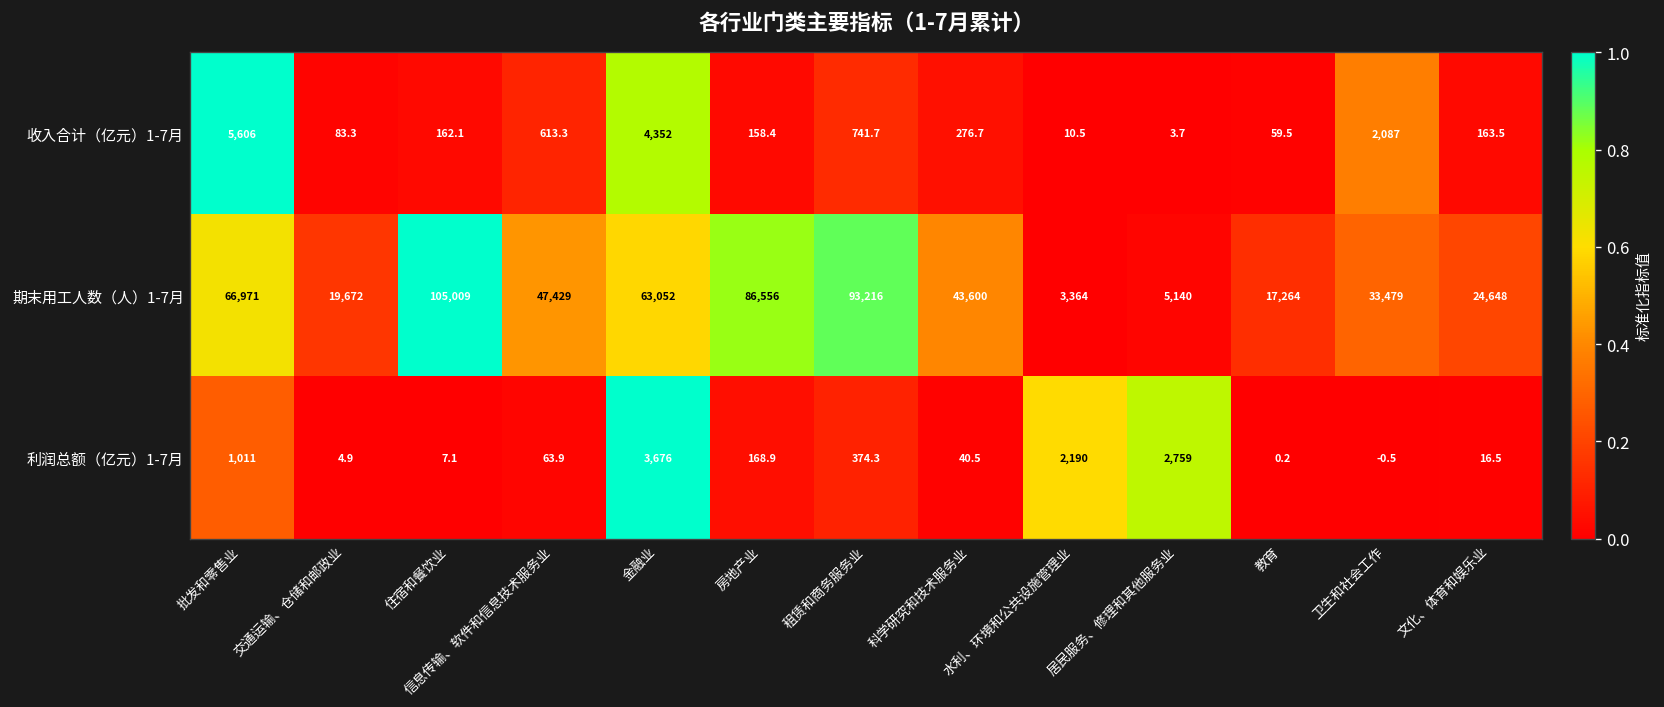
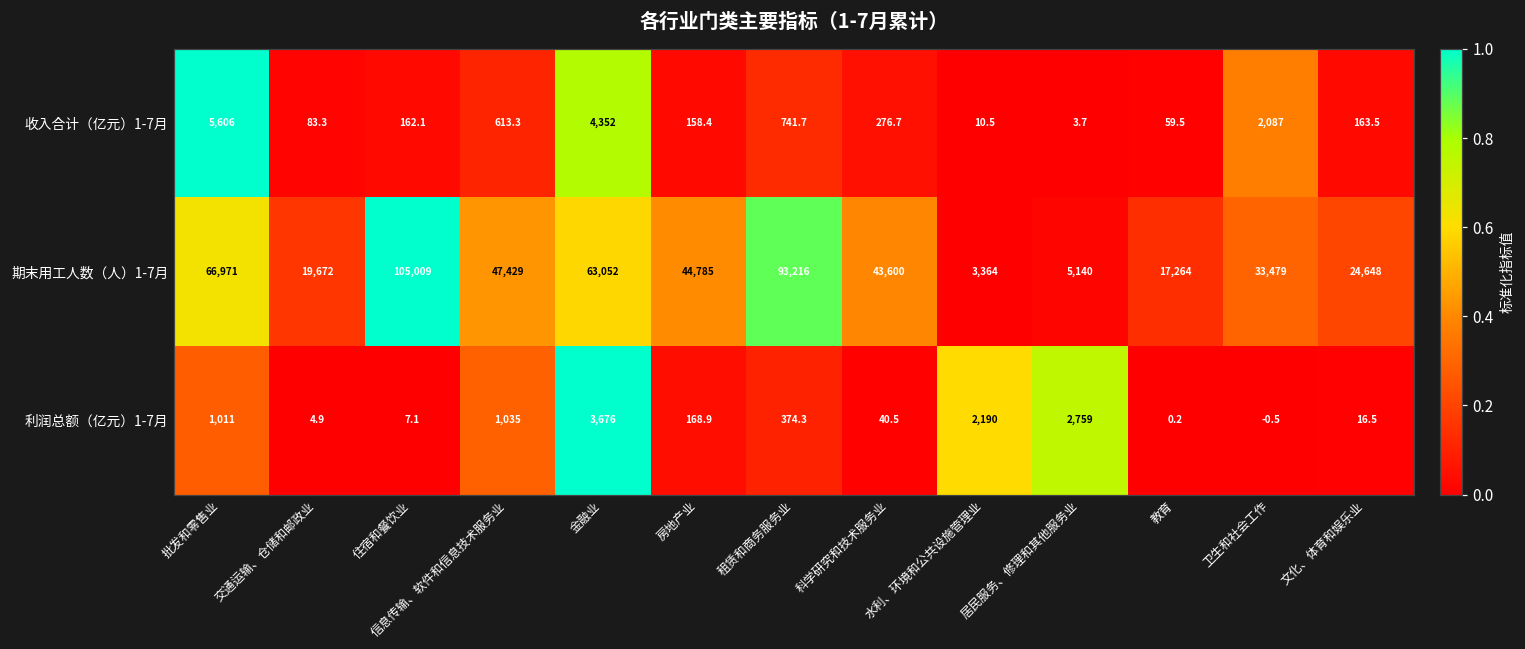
期末用工人数（人）1-7月, 房地产业: 86,556 -> 44,785
利润总额（亿元）1-7月, 信息传输、软件和信息技术服务业: 63.9 -> 1,035
